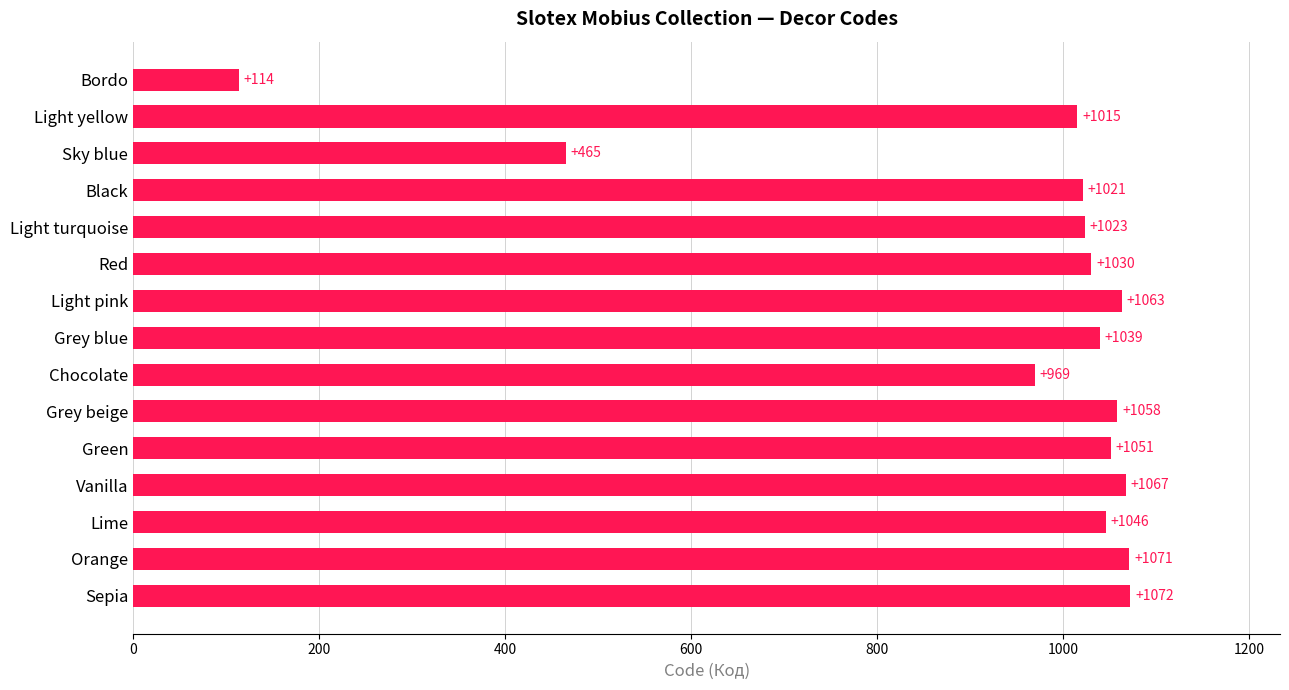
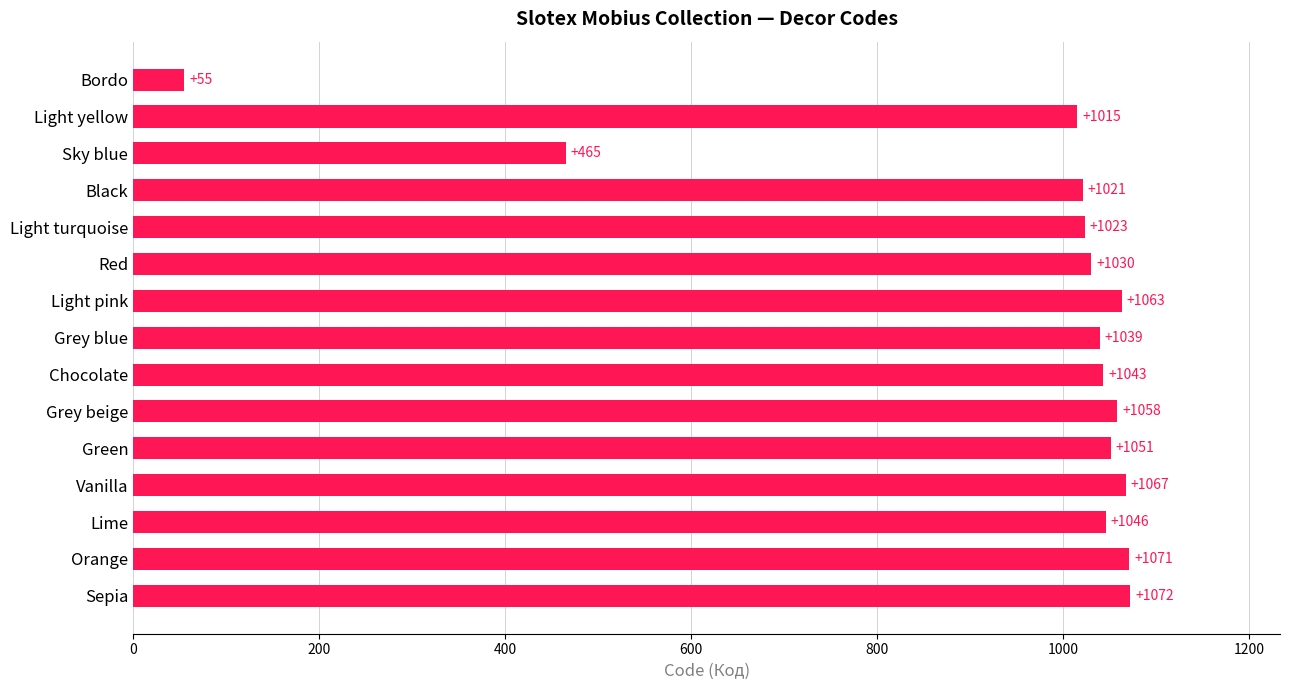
Bordo: +114 -> +55
Chocolate: +969 -> +1043
